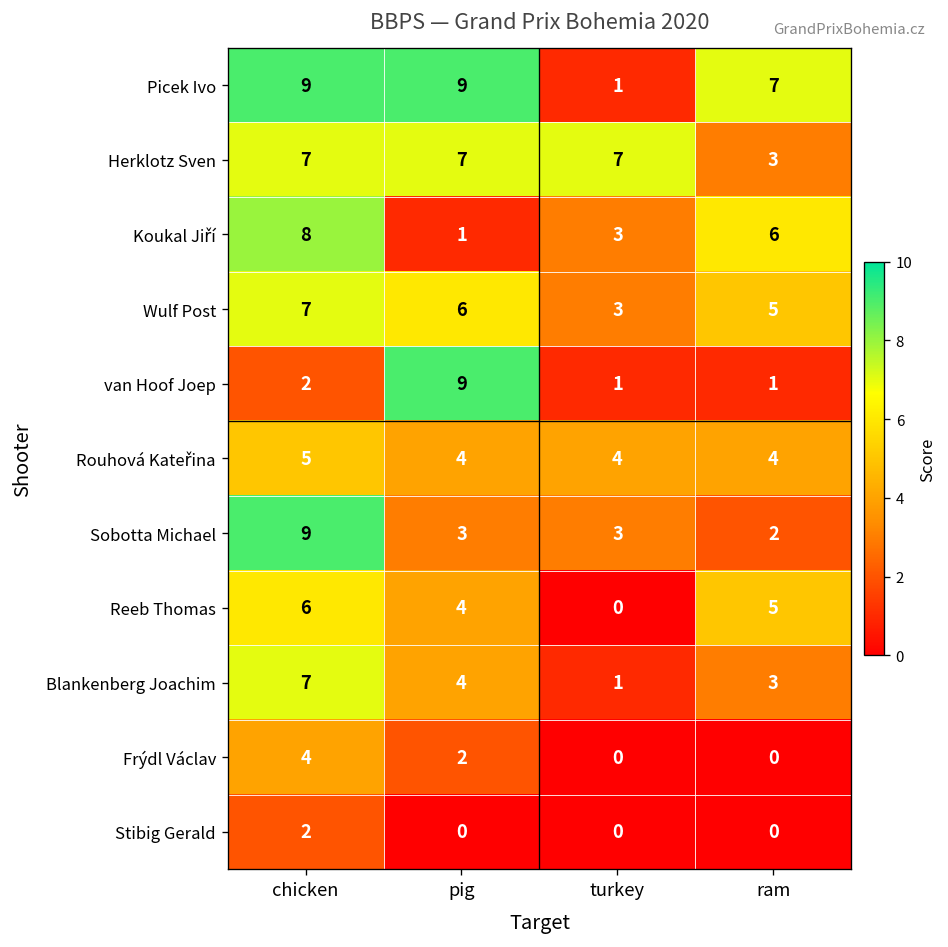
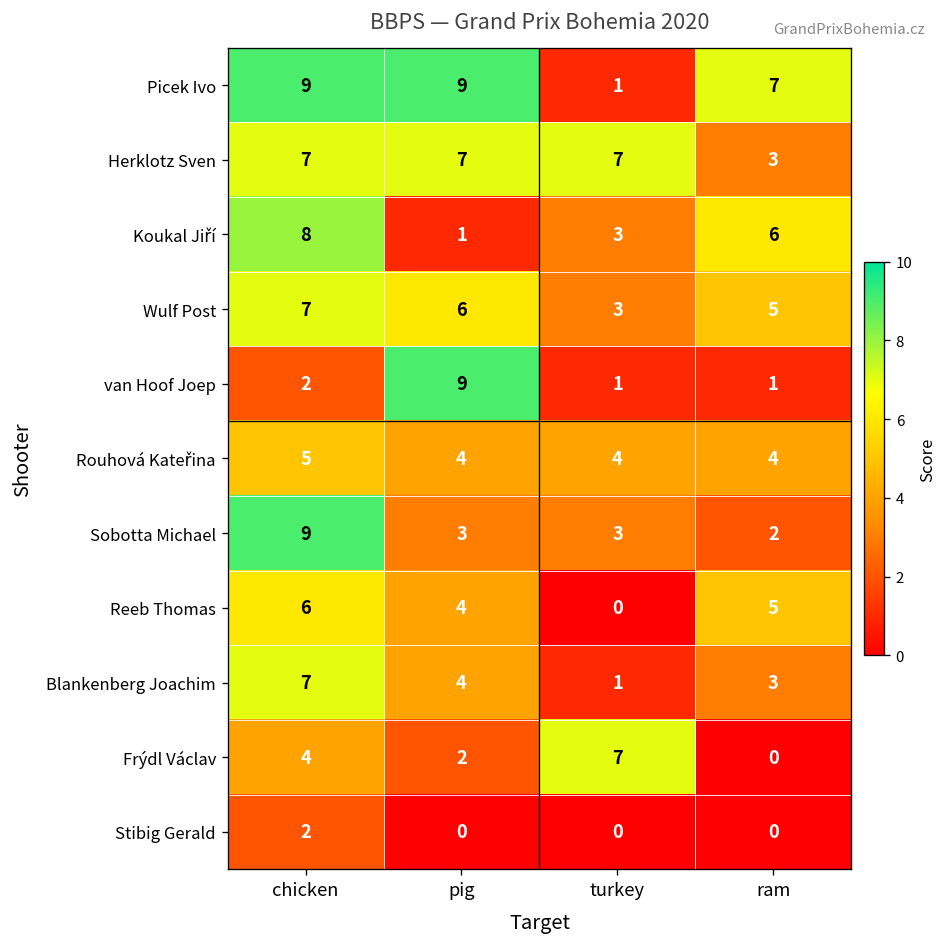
Frýdl Václav, turkey: 0 -> 7
